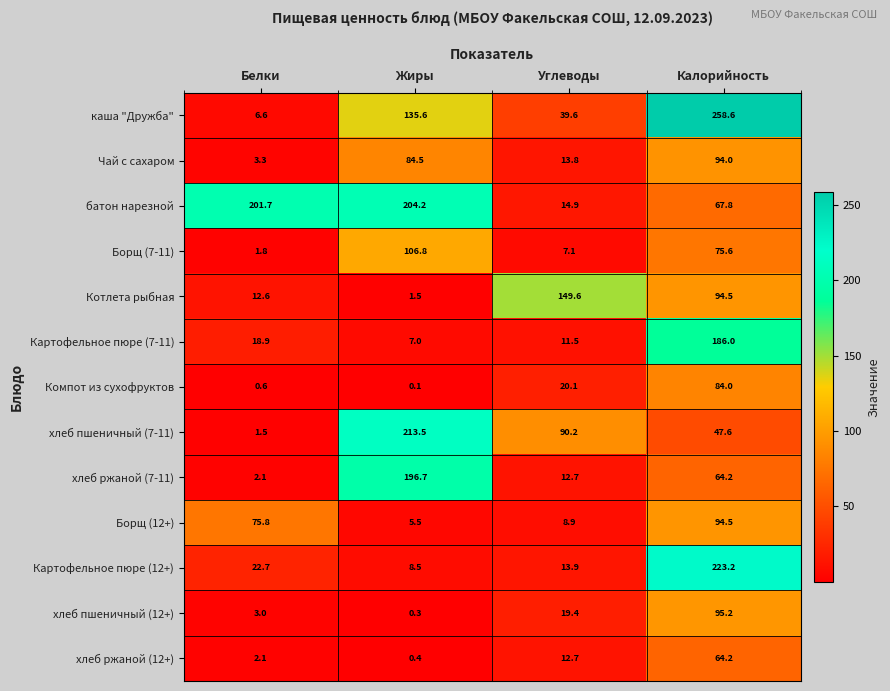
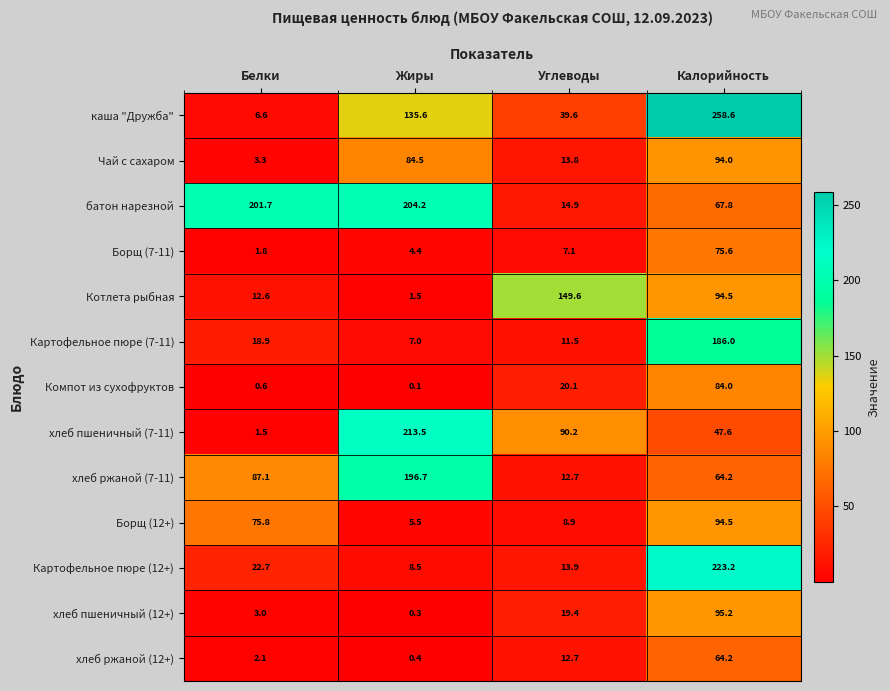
Борщ (7-11), Жиры: 106.8 -> 4.4
хлеб ржаной (7-11), Белки: 2.1 -> 87.1
